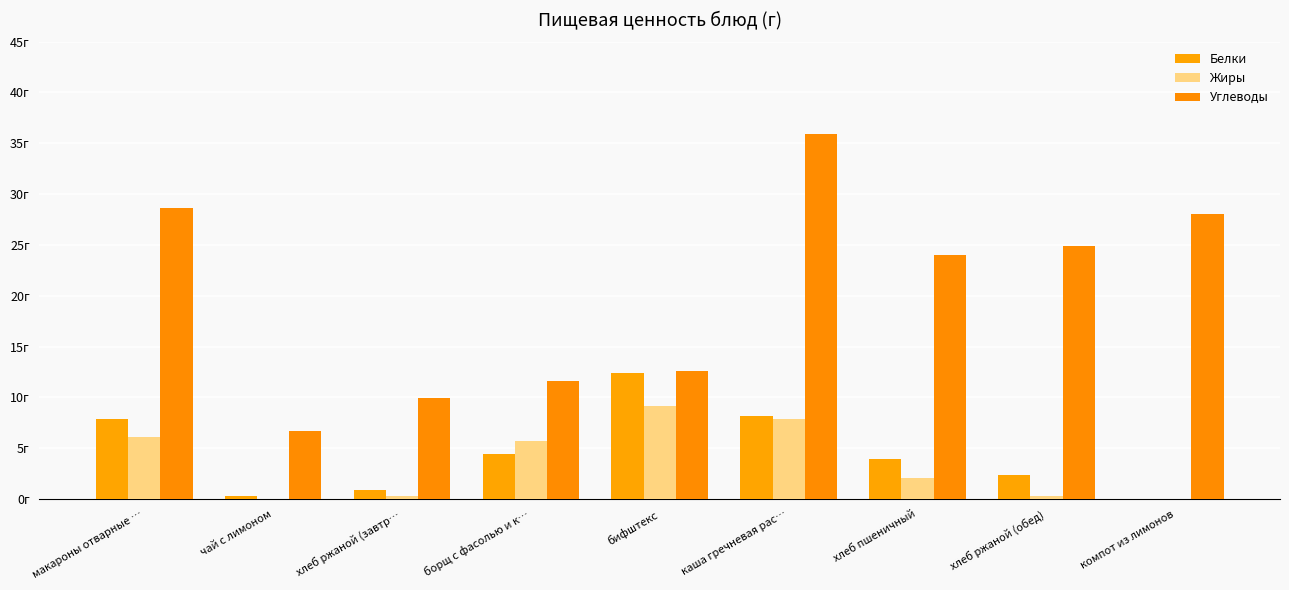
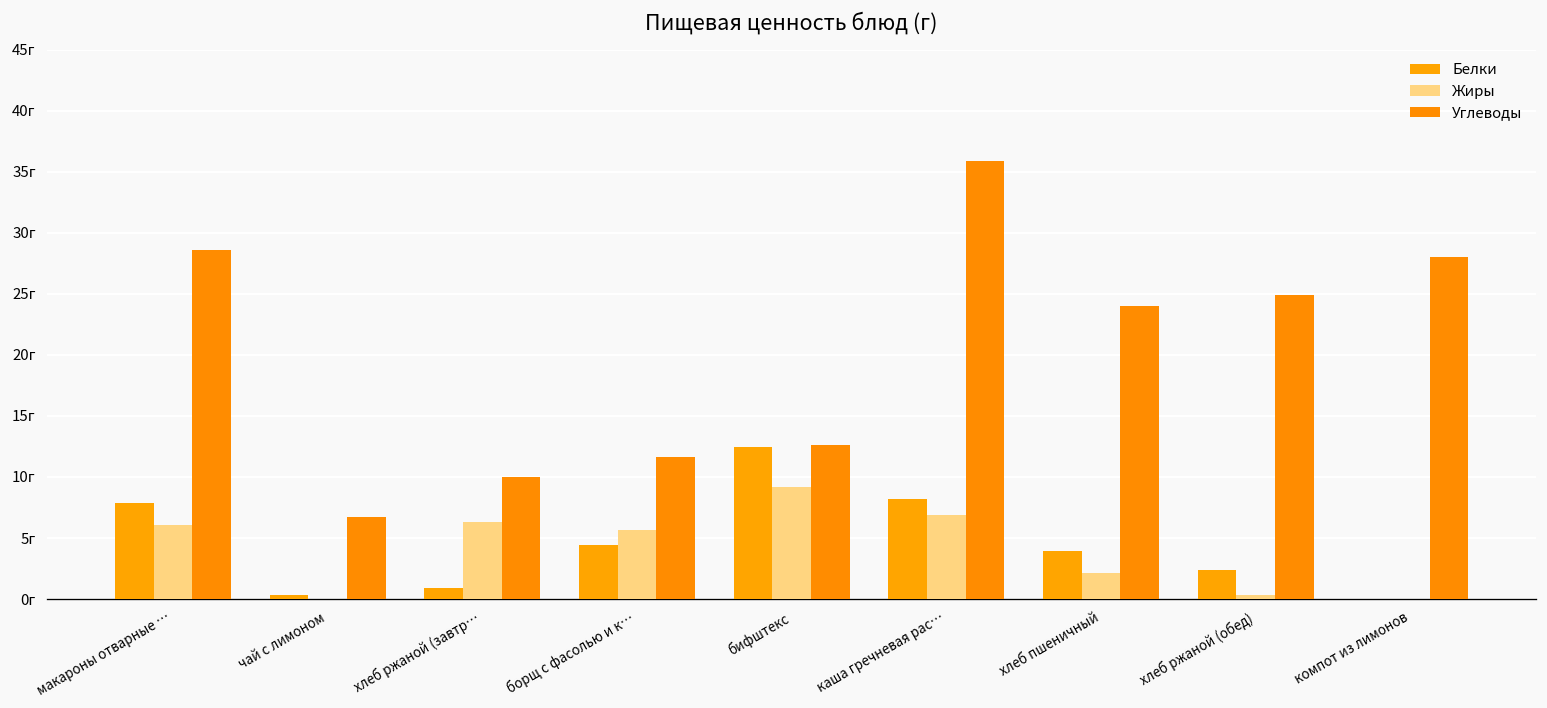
Жиры, хлеб ржаной (завтр…: 0.4г -> 6.3г
Жиры, каша гречневая рас…: 7.9г -> 6.9г
